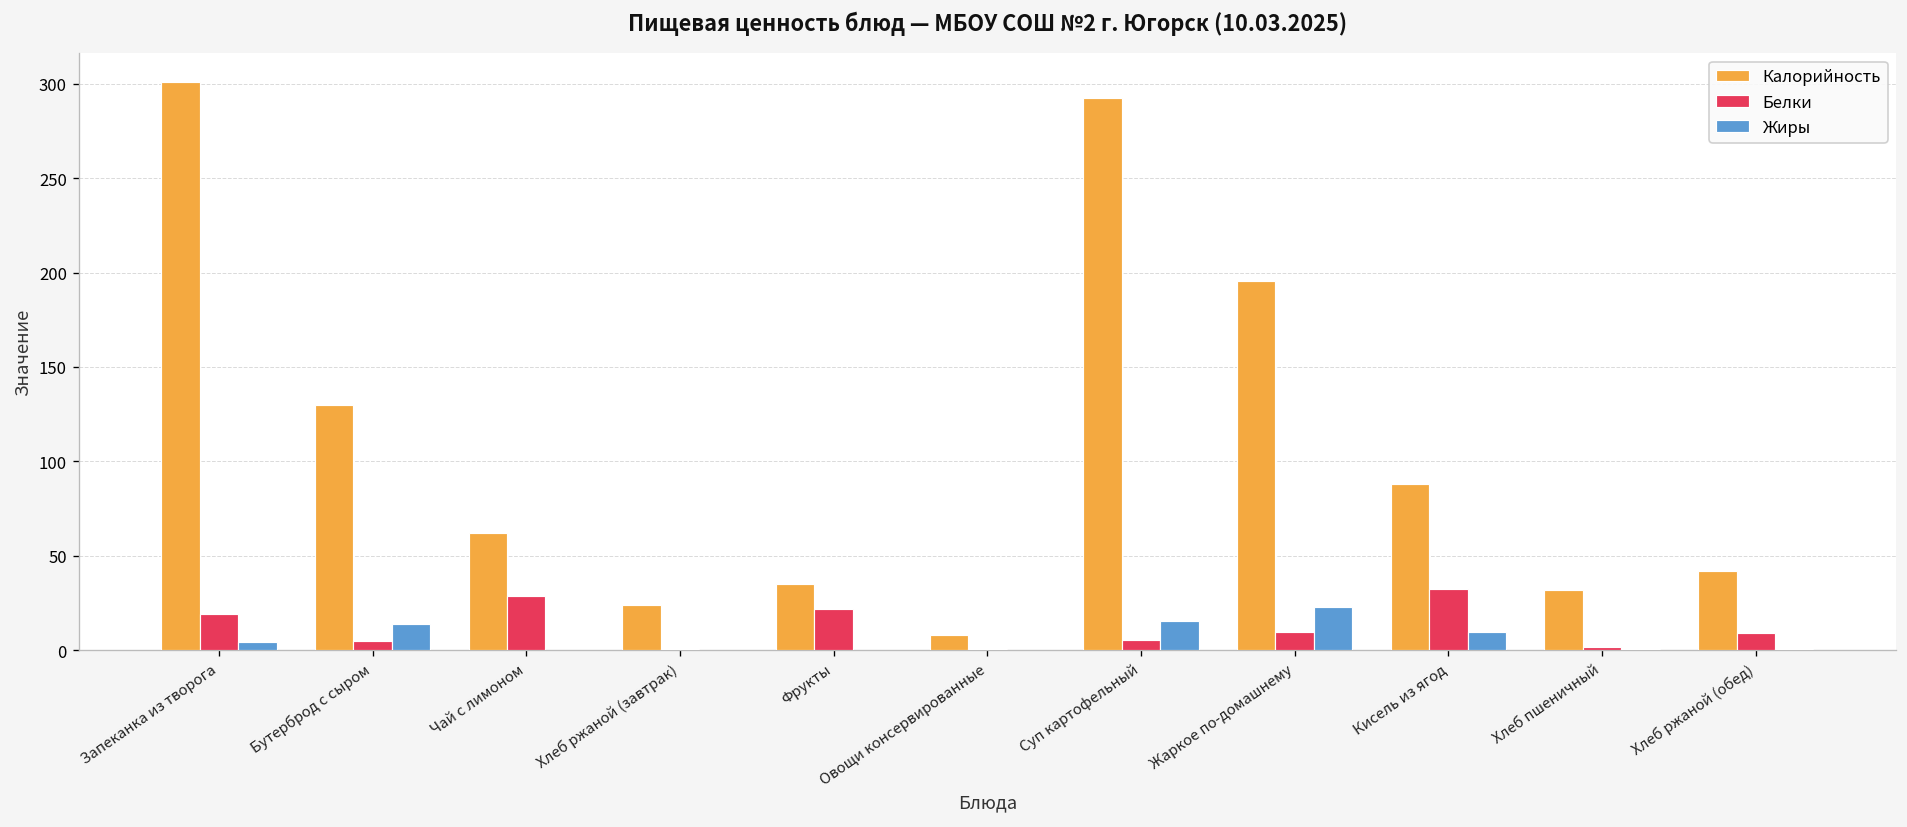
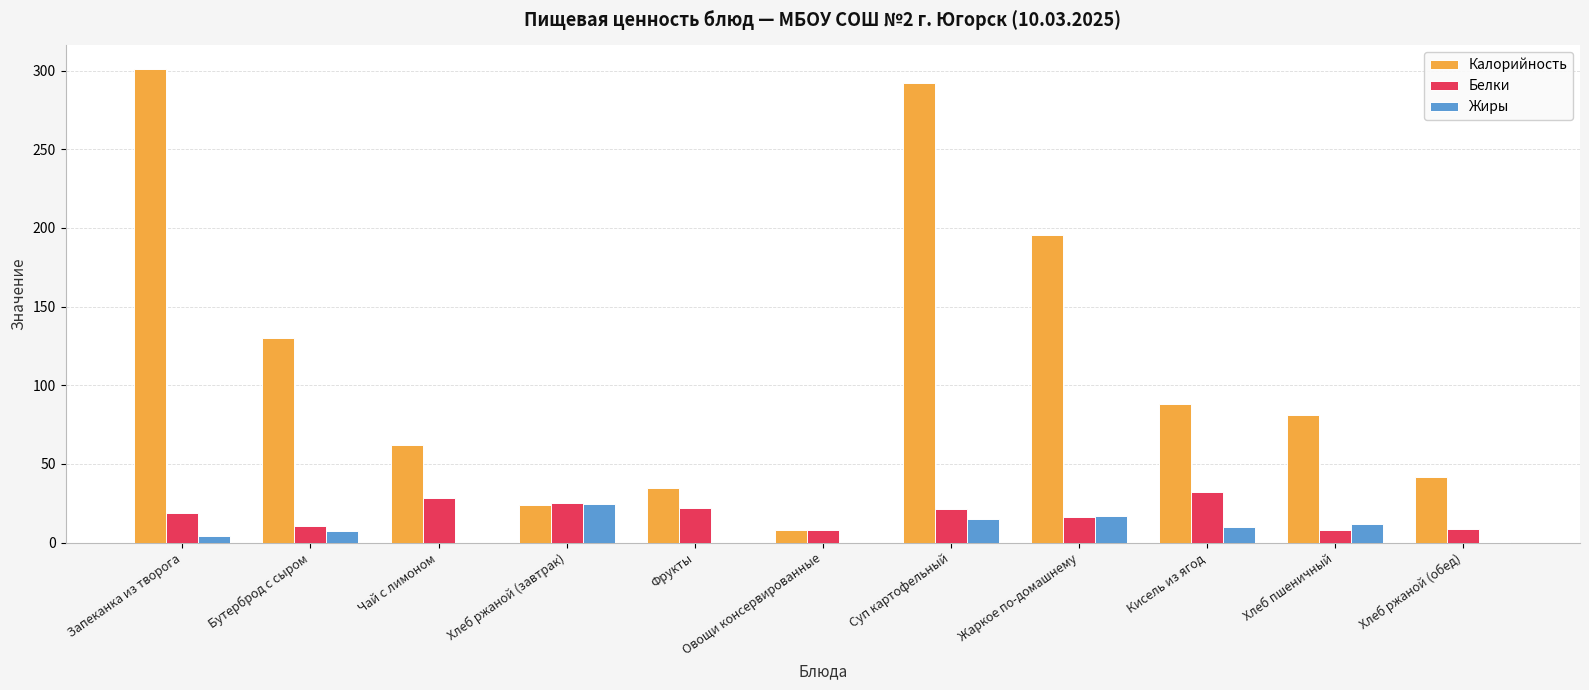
Белки, Бутерброд с сыром: 5 -> 11
Жиры, Бутерброд с сыром: 14 -> 8
Белки, Хлеб ржаной (завтрак): 1 -> 25
Жиры, Хлеб ржаной (завтрак): 0 -> 25
Белки, Овощи консервированные: 1 -> 8
Белки, Суп картофельный: 6 -> 22
Белки, Жаркое по-домашнему: 10 -> 16
Жиры, Жаркое по-домашнему: 23 -> 17
Калорийность, Хлеб пшеничный: 32 -> 81
Белки, Хлеб пшеничный: 2 -> 8
Жиры, Хлеб пшеничный: 0 -> 12
